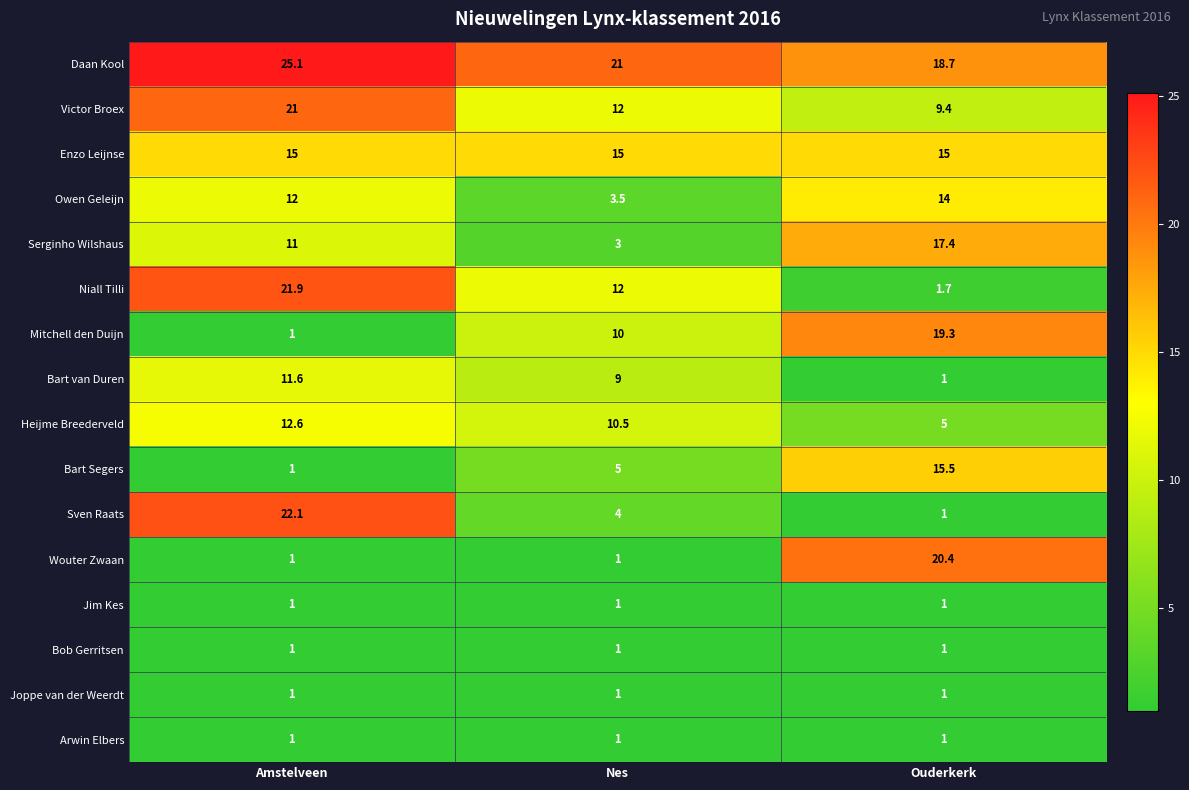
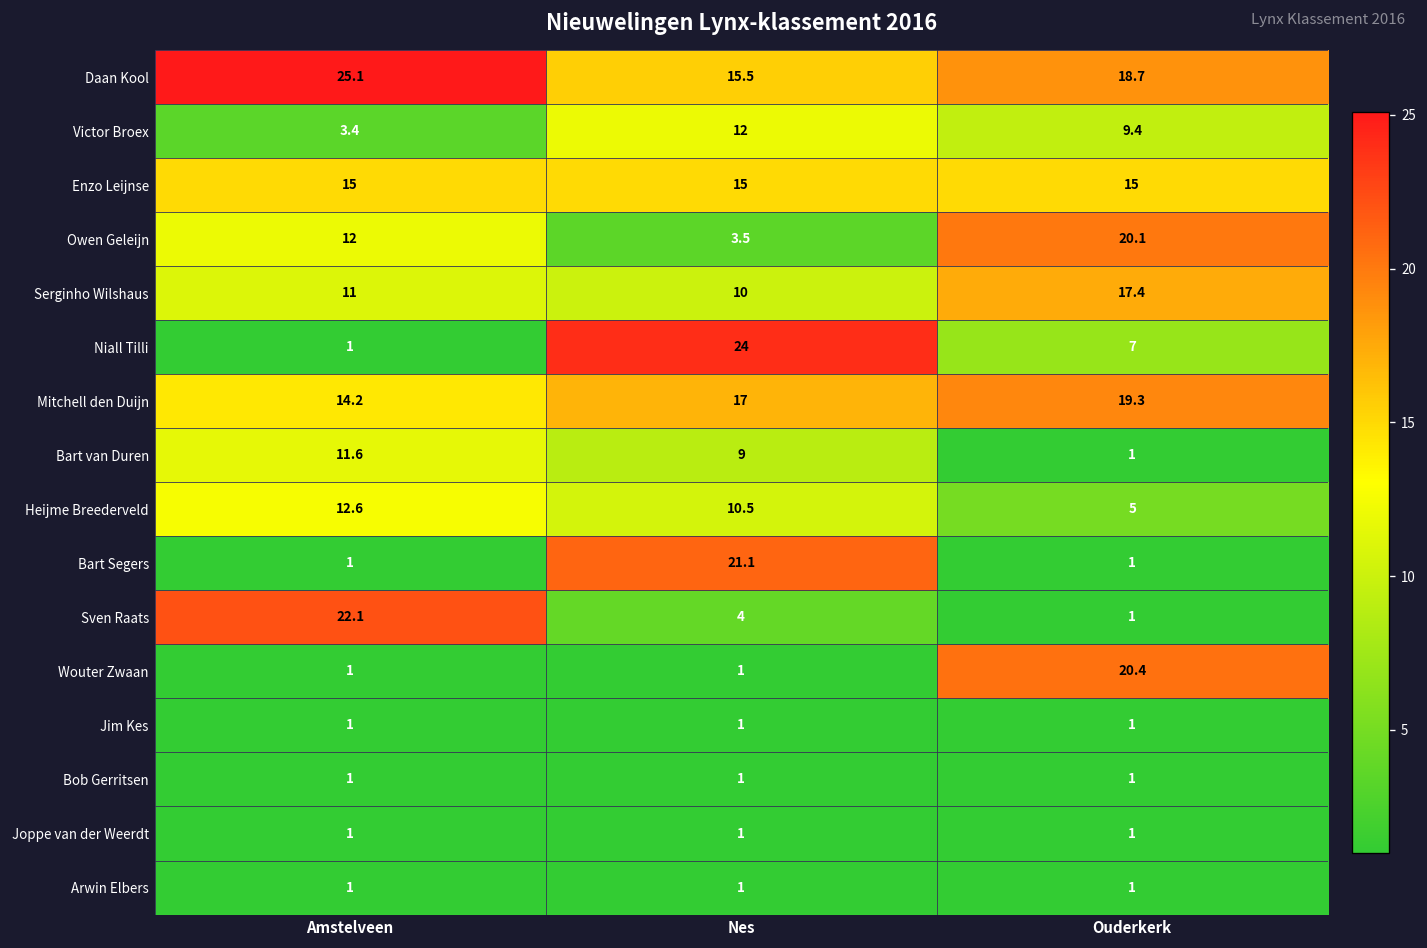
Daan Kool, Nes: 21 -> 15.5
Victor Broex, Amstelveen: 21 -> 3.4
Owen Geleijn, Ouderkerk: 14 -> 20.1
Serginho Wilshaus, Nes: 3 -> 10
Niall Tilli, Amstelveen: 21.9 -> 1
Niall Tilli, Nes: 12 -> 24
Niall Tilli, Ouderkerk: 1.7 -> 7
Mitchell den Duijn, Amstelveen: 1 -> 14.2
Mitchell den Duijn, Nes: 10 -> 17
Bart Segers, Nes: 5 -> 21.1
Bart Segers, Ouderkerk: 15.5 -> 1
